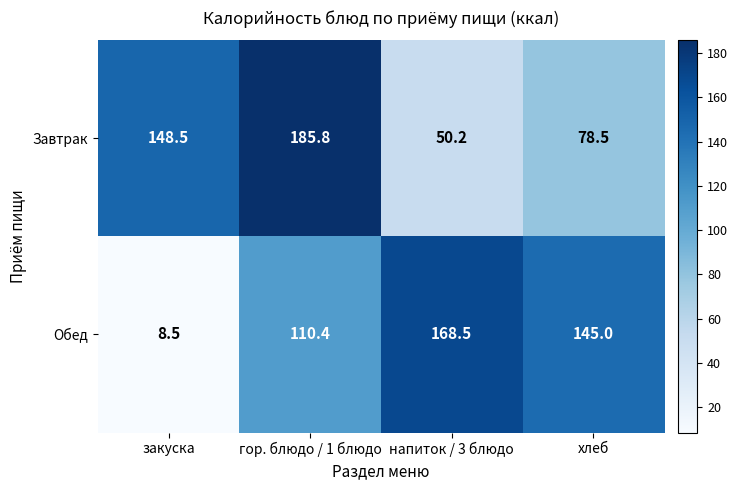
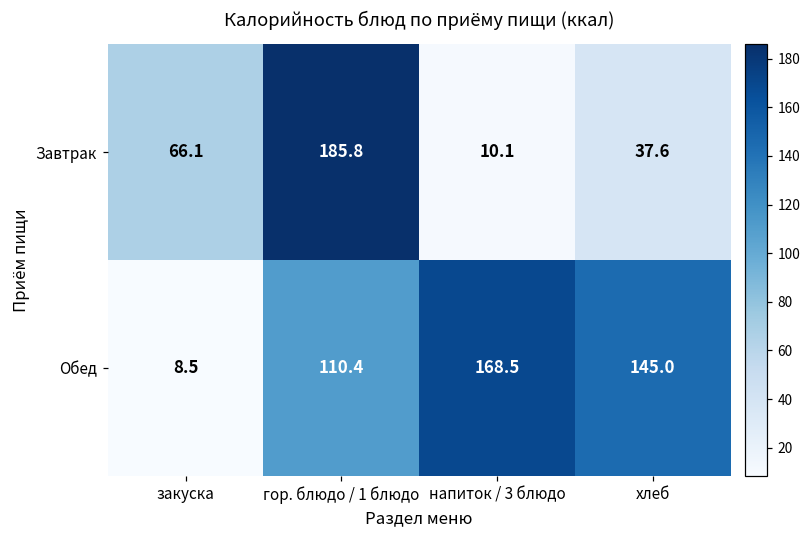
Завтрак, закуска: 148.5 -> 66.1
Завтрак, напиток / 3 блюдо: 50.2 -> 10.1
Завтрак, хлеб: 78.5 -> 37.6
